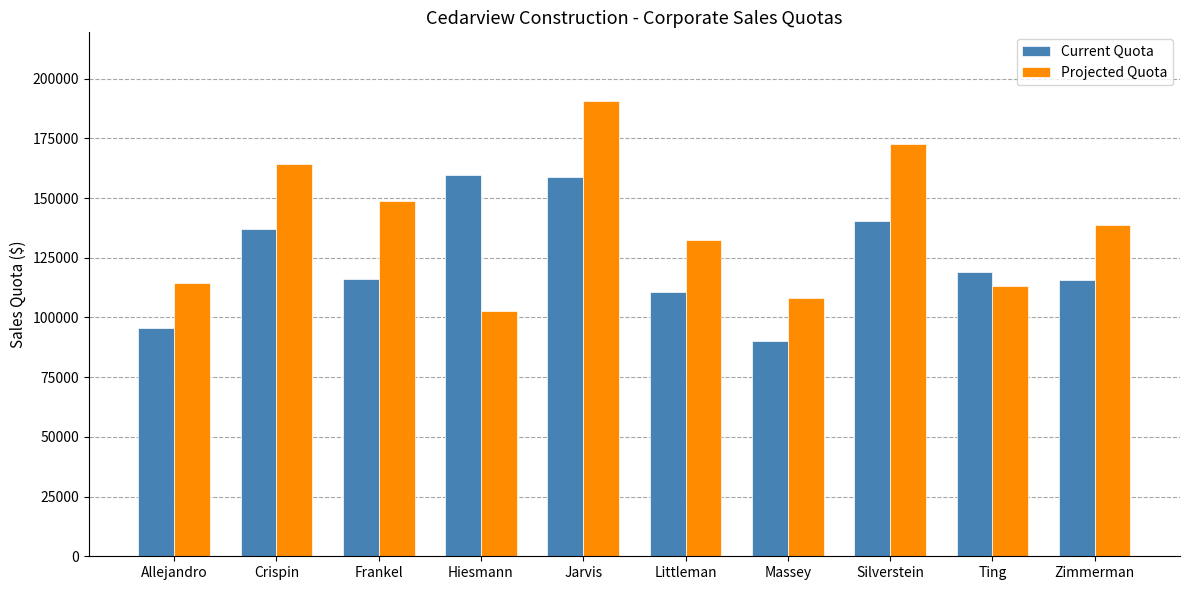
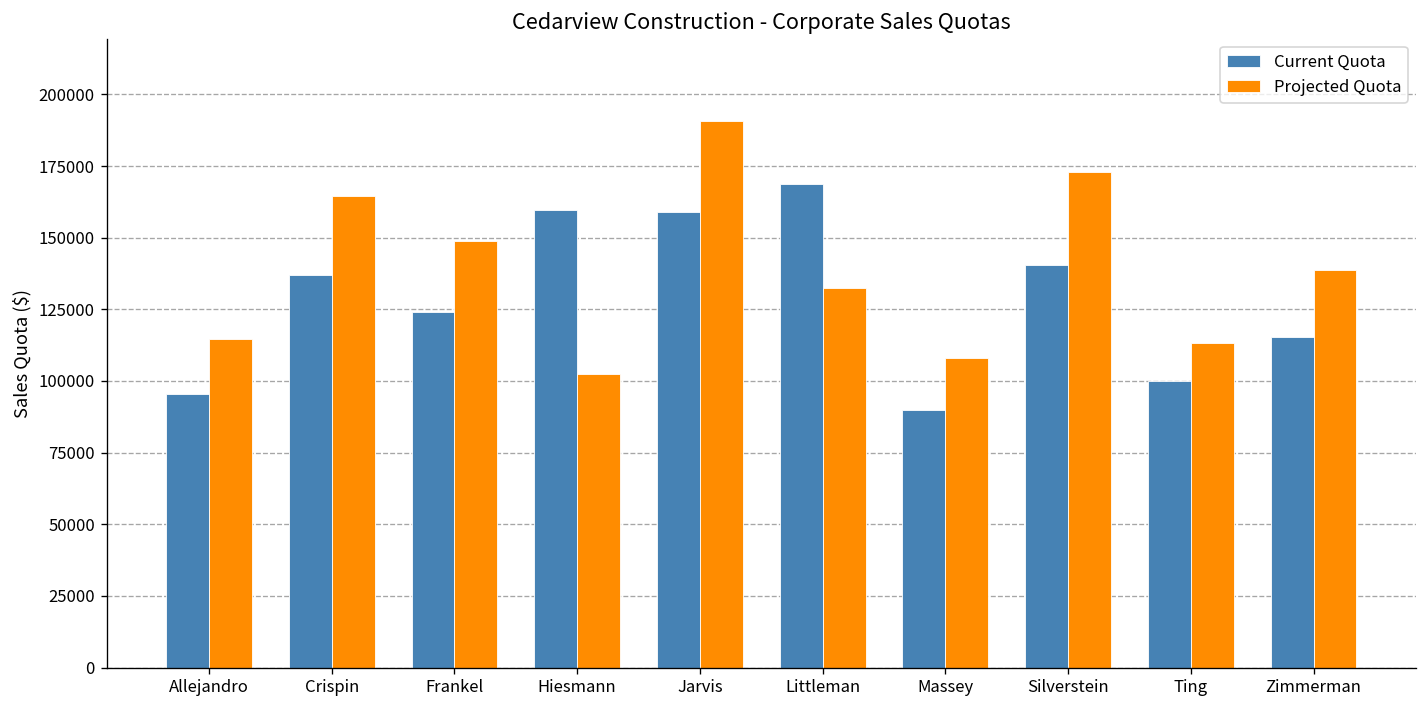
Current Quota, Frankel: 116000 -> 124000
Current Quota, Littleman: 111000 -> 169000
Current Quota, Ting: 119000 -> 100000
